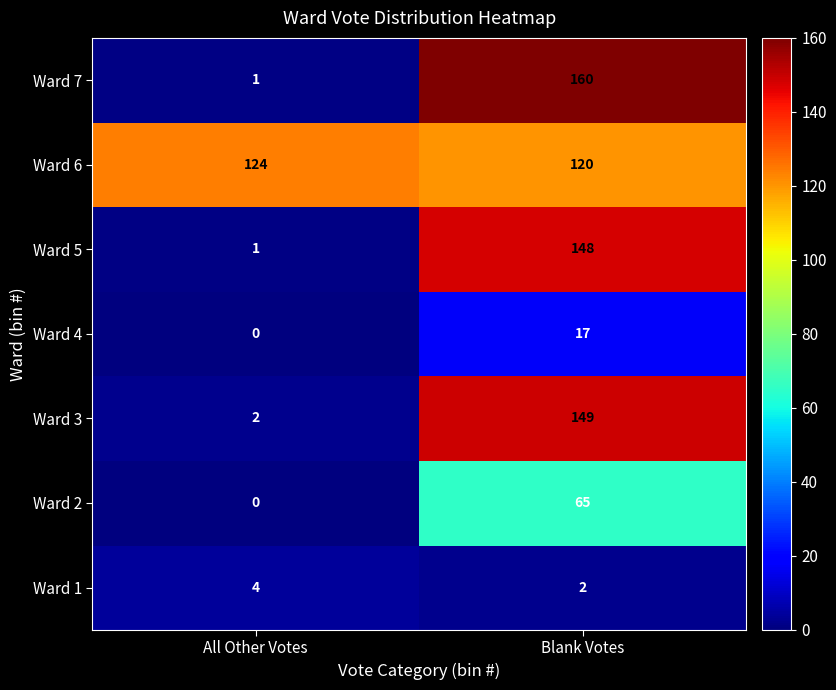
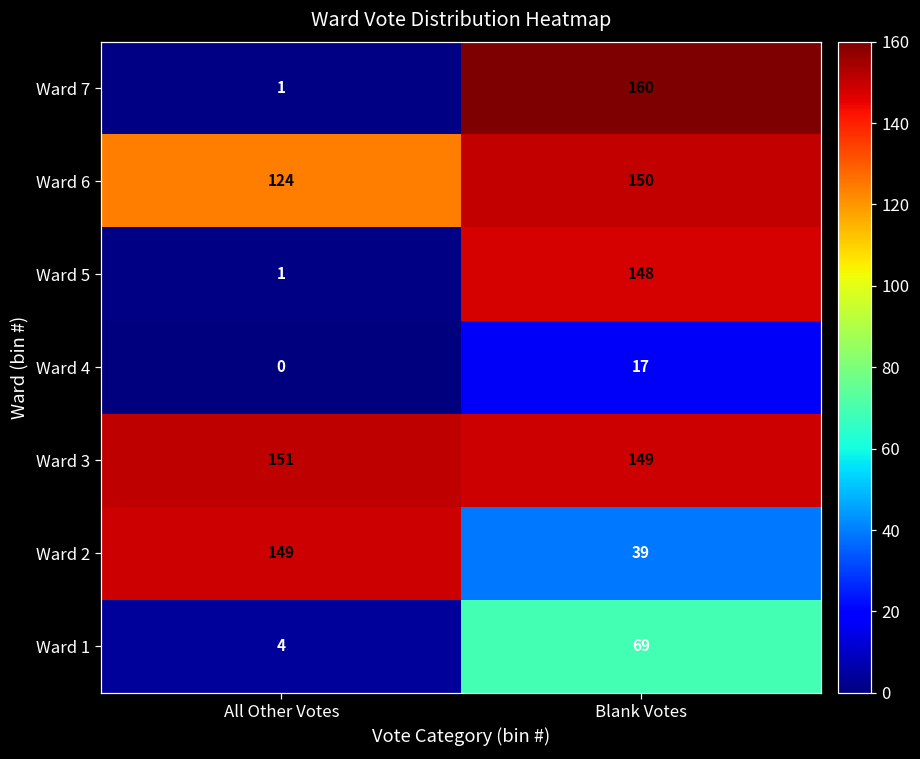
Ward 6, Blank Votes: 120 -> 150
Ward 3, All Other Votes: 2 -> 151
Ward 2, All Other Votes: 0 -> 149
Ward 2, Blank Votes: 65 -> 39
Ward 1, Blank Votes: 2 -> 69
